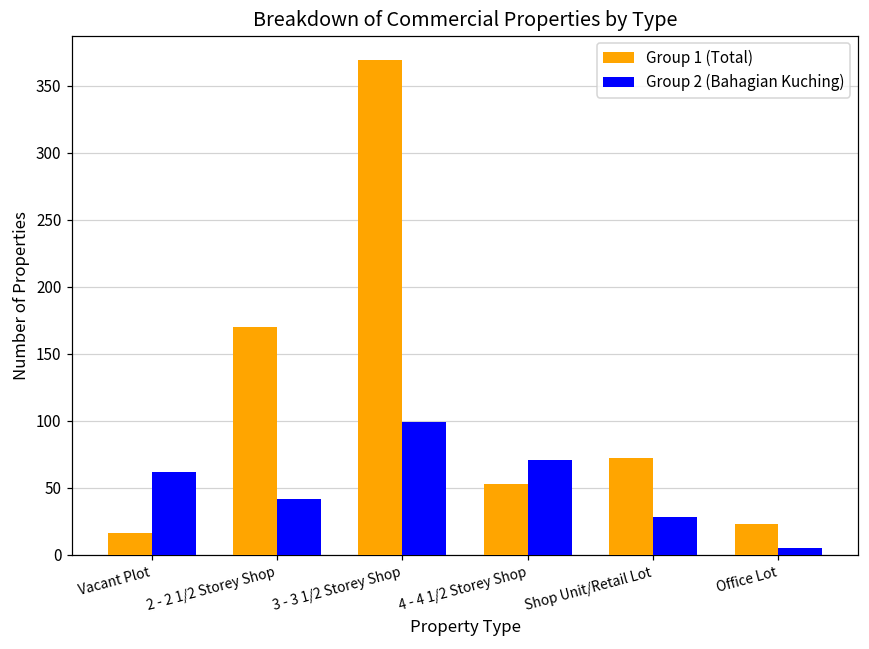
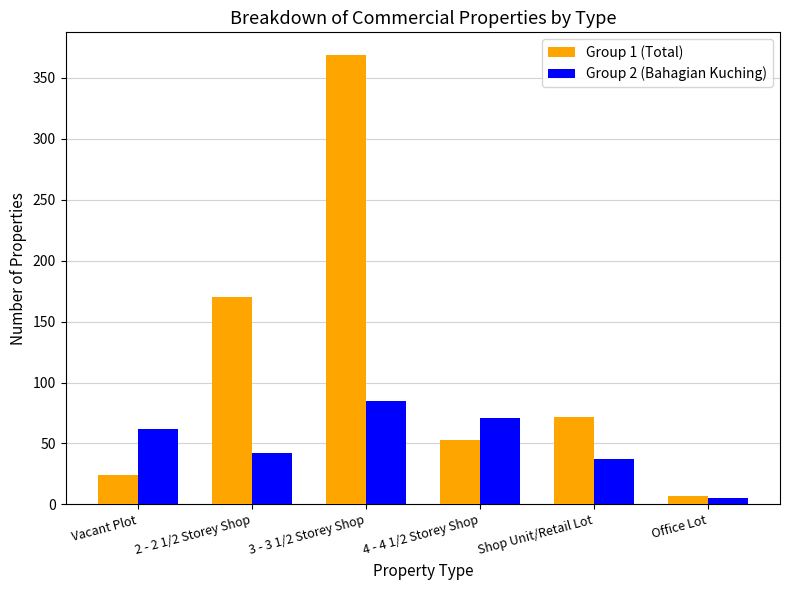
Group 1 (Total), Vacant Plot: 16 -> 24
Group 2 (Bahagian Kuching), 3 - 3 1/2 Storey Shop: 99 -> 85
Group 2 (Bahagian Kuching), Shop Unit/Retail Lot: 28 -> 37
Group 1 (Total), Office Lot: 23 -> 7
